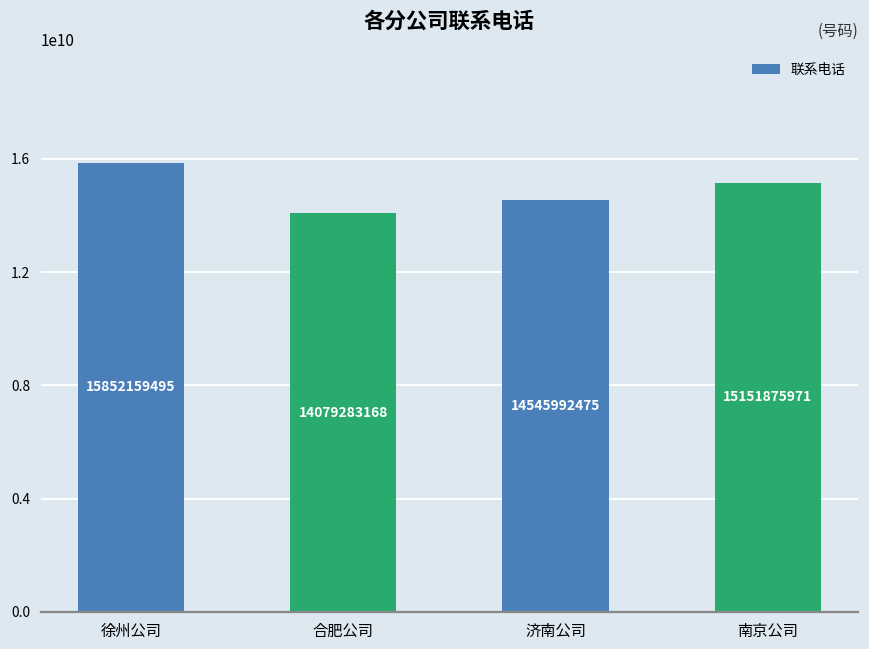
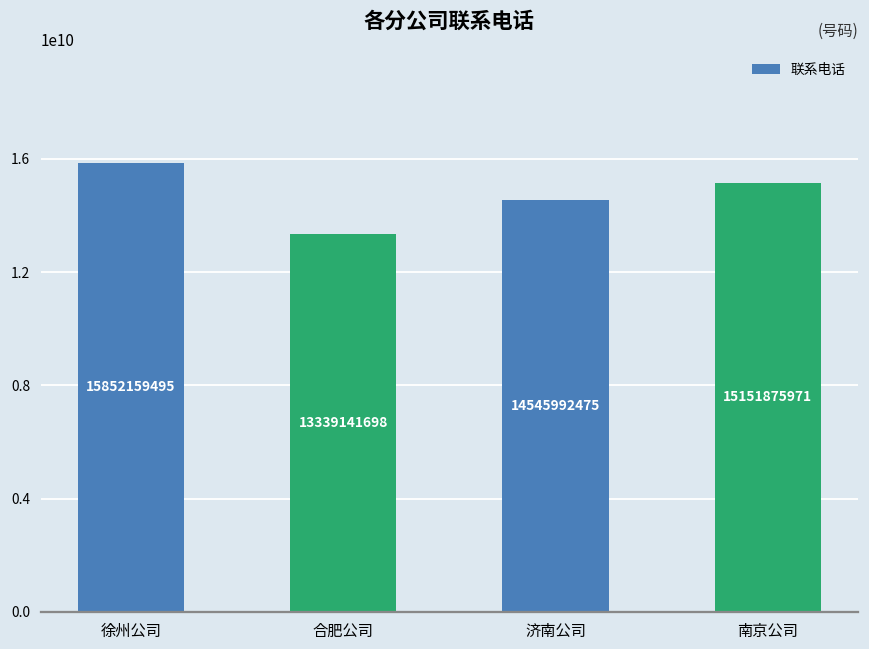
合肥公司: 14079283168 -> 13339141698
